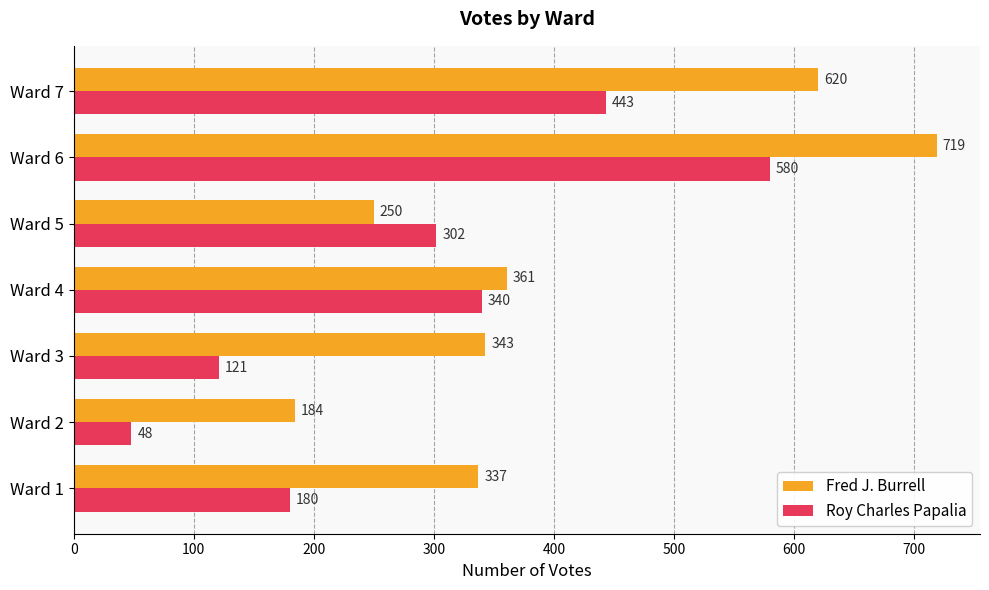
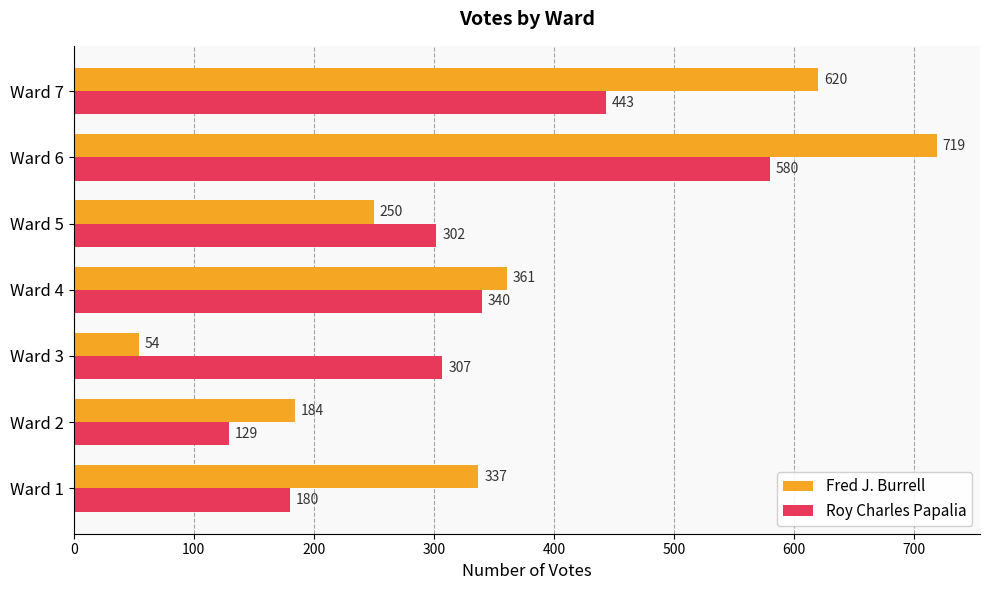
Fred J. Burrell, Ward 3: 343 -> 54
Roy Charles Papalia, Ward 3: 121 -> 307
Roy Charles Papalia, Ward 2: 48 -> 129
